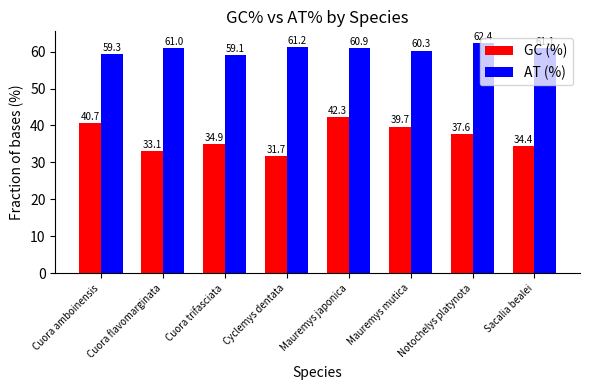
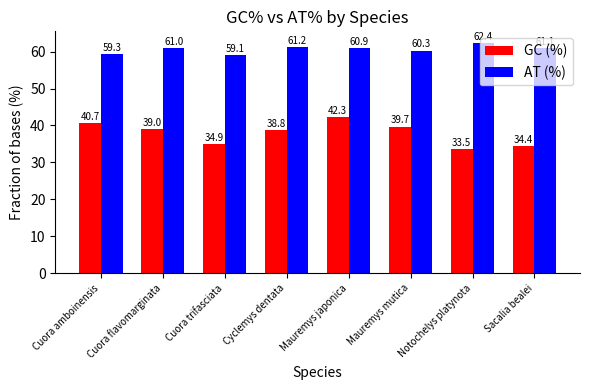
GC (%), Cuora flavomarginata: 33.1 -> 39.0
GC (%), Cyclemys dentata: 31.7 -> 38.8
GC (%), Notochelys platynota: 37.6 -> 33.5
